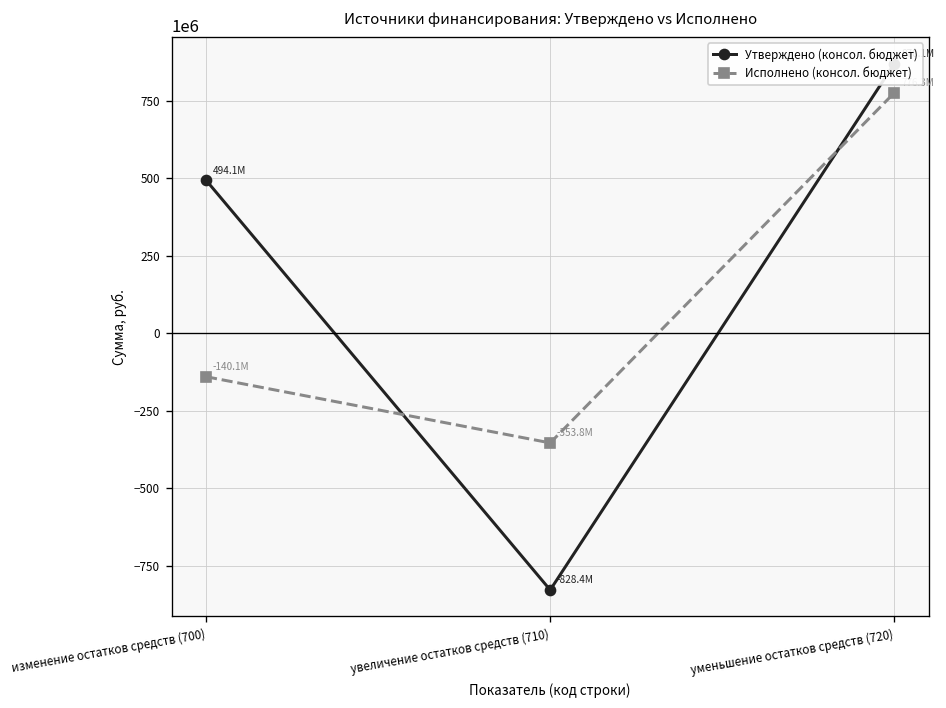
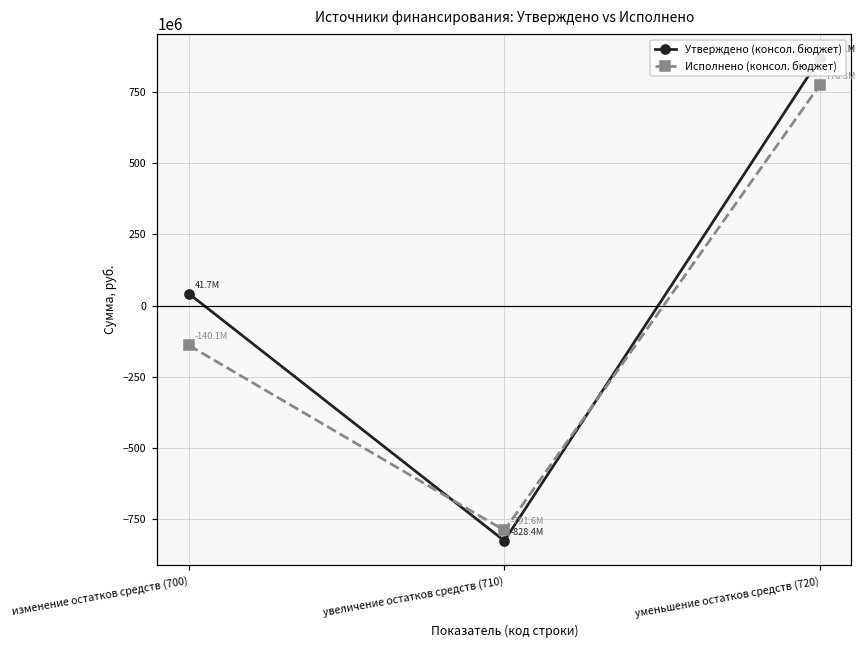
Утверждено (консол. бюджет), изменение остатков средств (700): 494.1M -> 41.7M
Исполнено (консол. бюджет), увеличение остатков средств (710): -353.8M -> -791.6M
